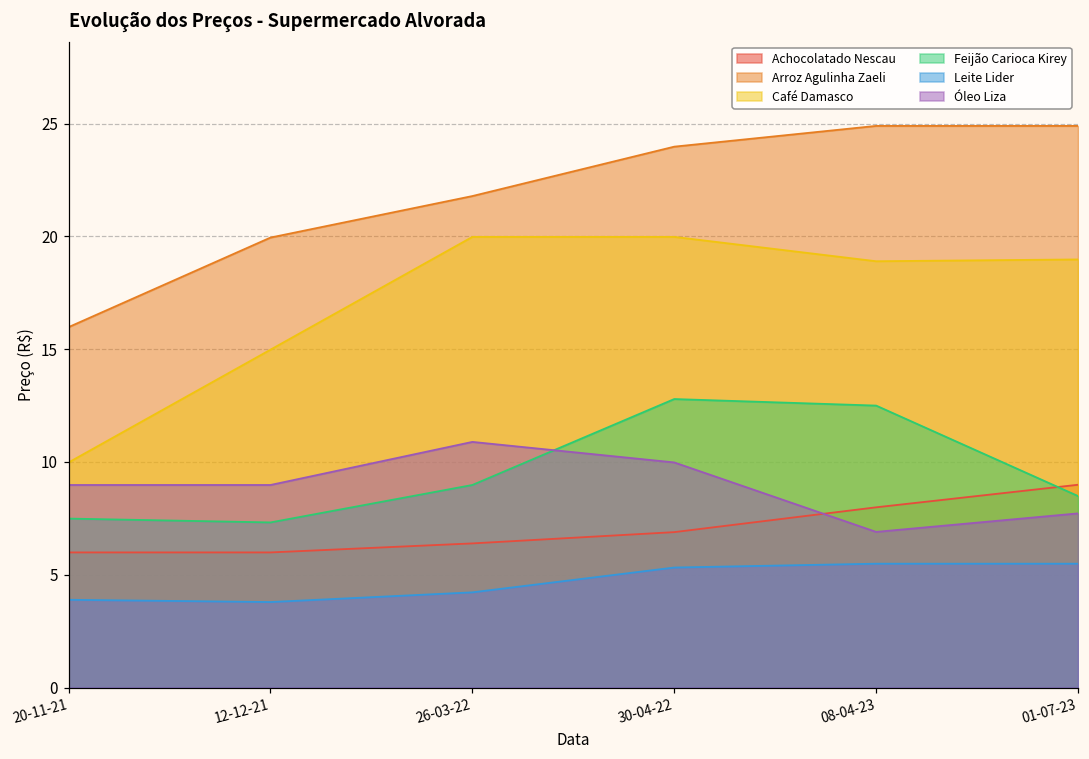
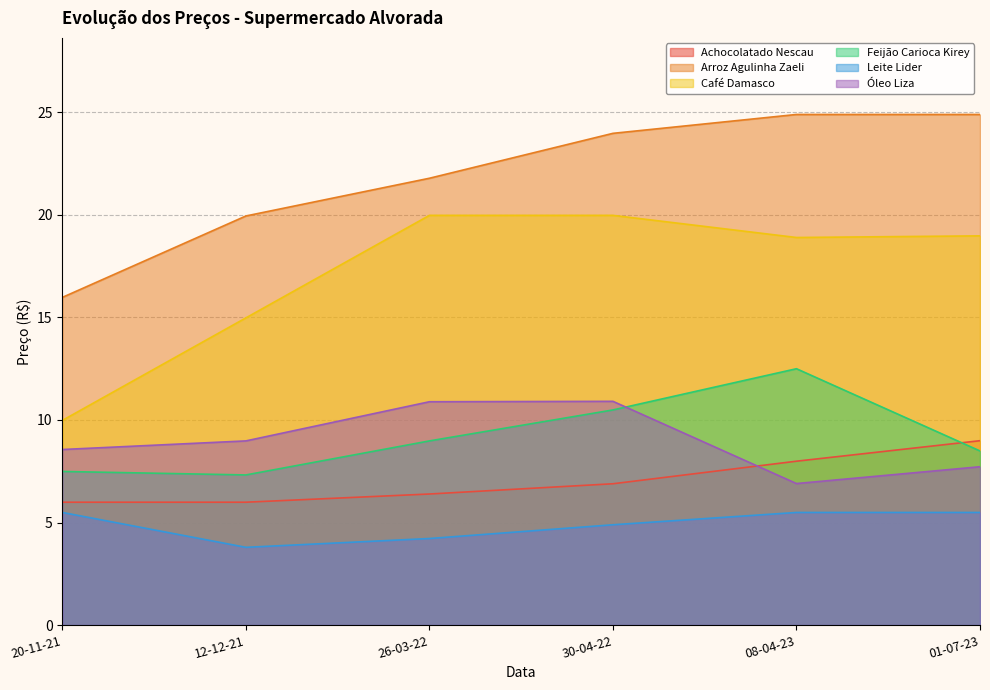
Leite Lider, 20-11-21: 3.9 -> 5.5
Óleo Liza, 20-11-21: 9.0 -> 8.6
Feijão Carioca Kirey, 30-04-22: 12.8 -> 10.5
Leite Lider, 30-04-22: 5.3 -> 4.9
Óleo Liza, 30-04-22: 10.0 -> 10.9
